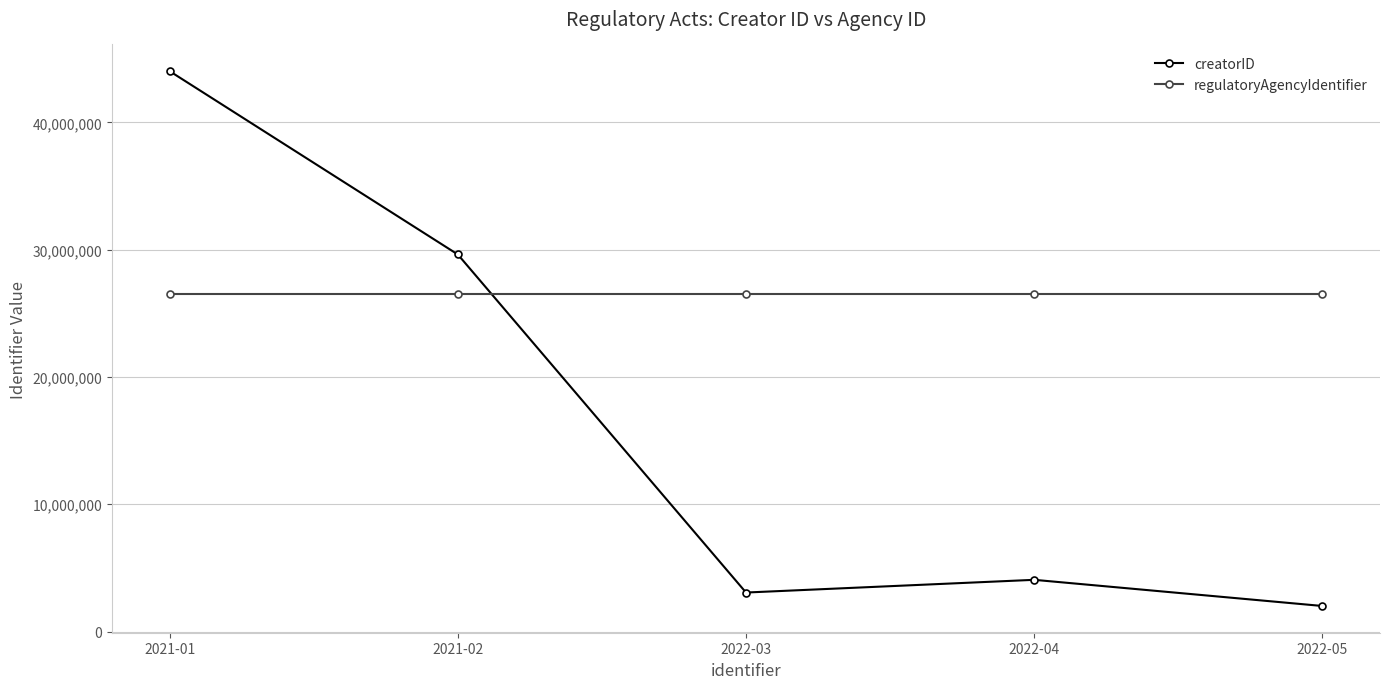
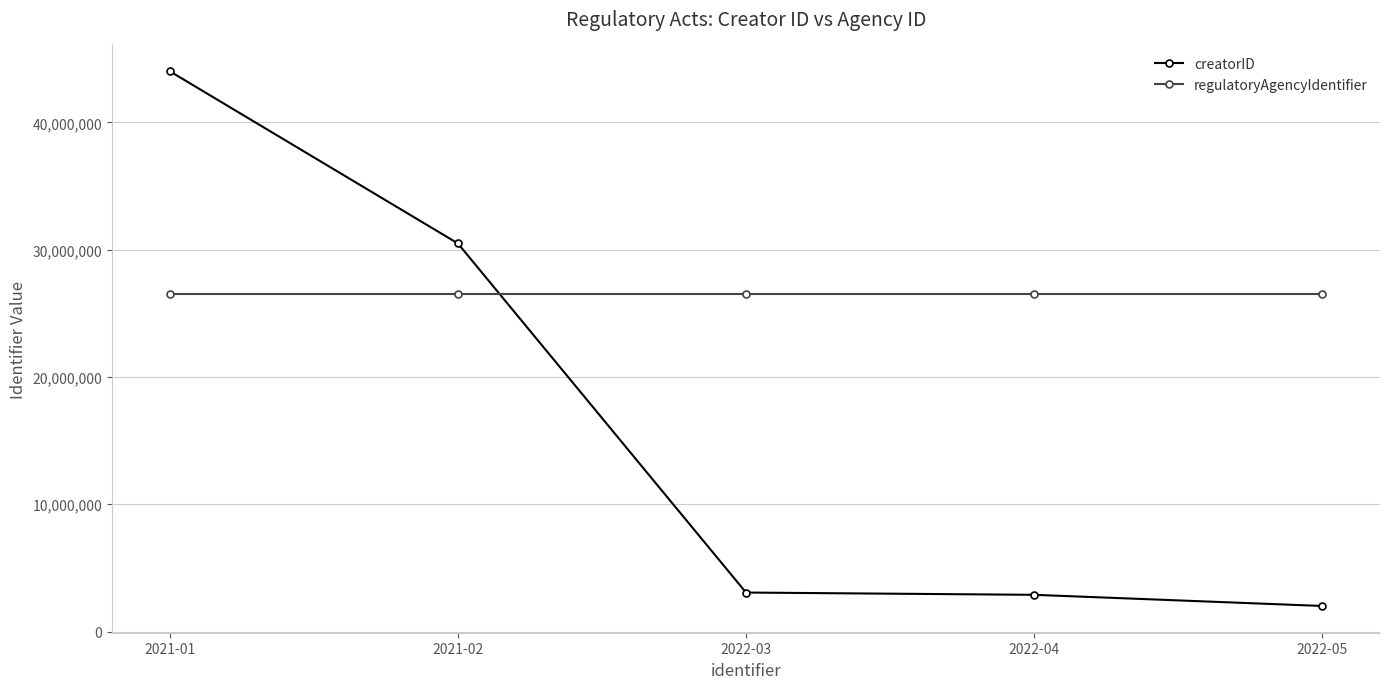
creatorID, 2021-02: 29,600,000 -> 30,500,000
creatorID, 2022-04: 4,100,000 -> 2,900,000
